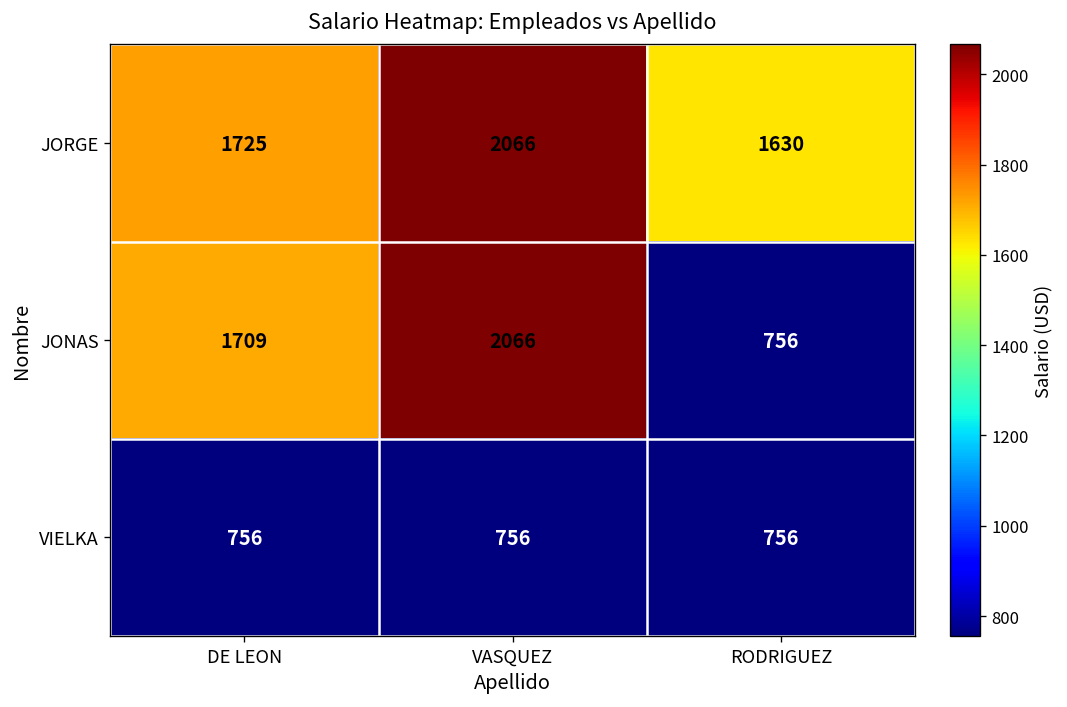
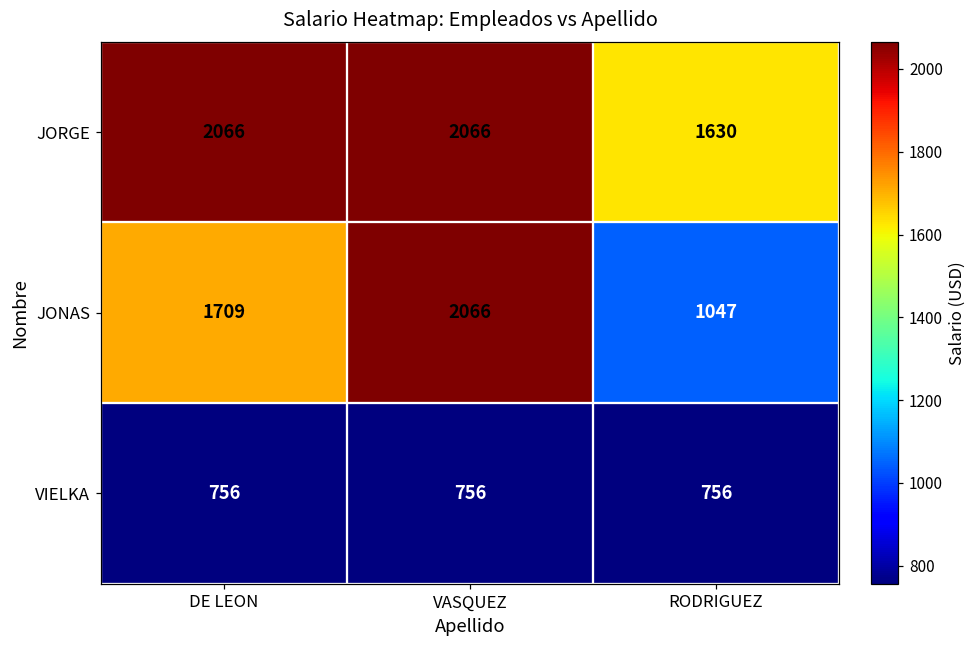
JORGE, DE LEON: 1725 -> 2066
JONAS, RODRIGUEZ: 756 -> 1047
